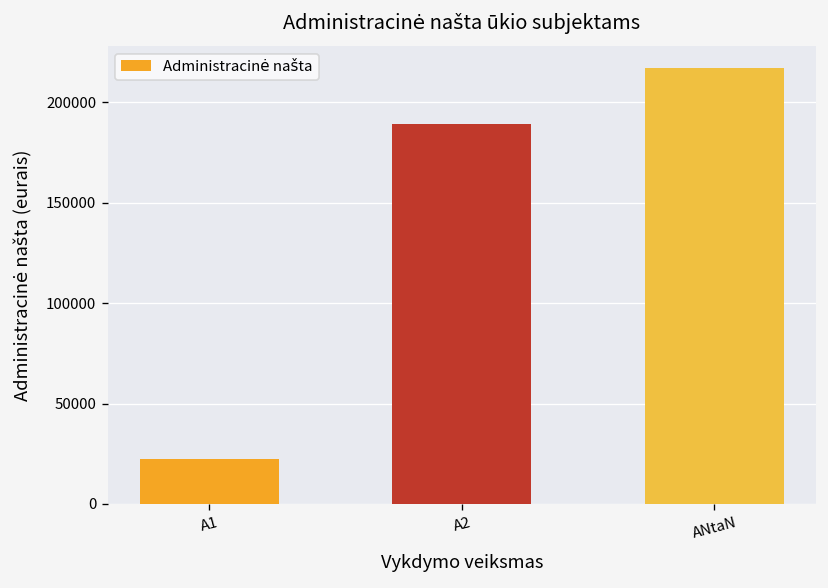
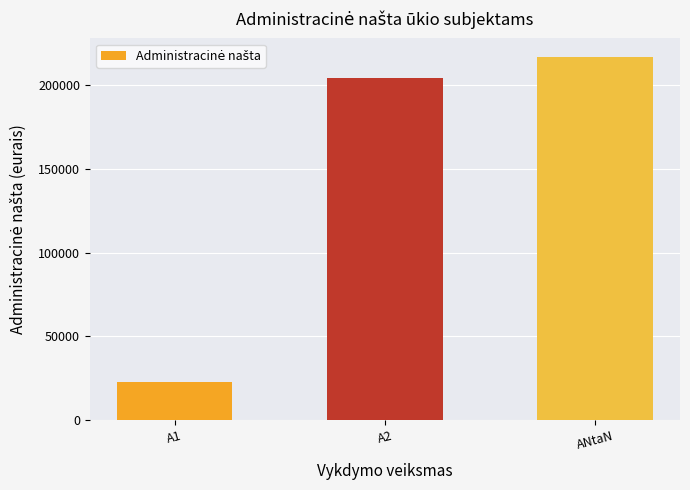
A2: 189000 -> 205000
